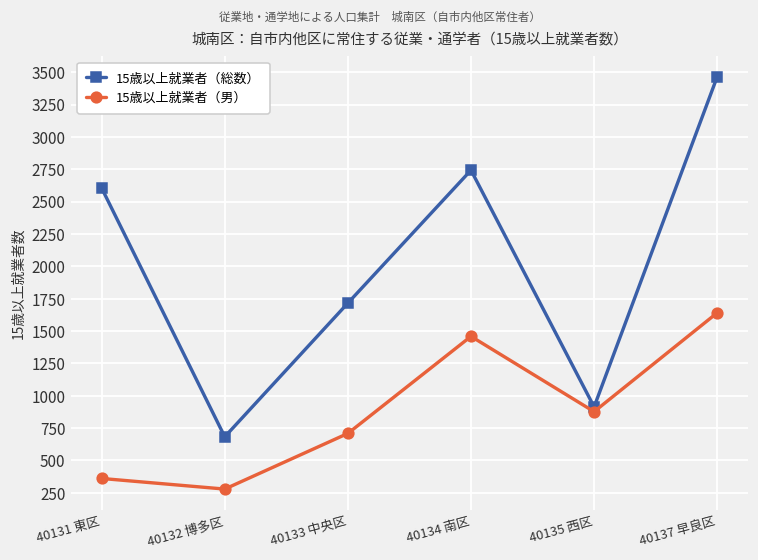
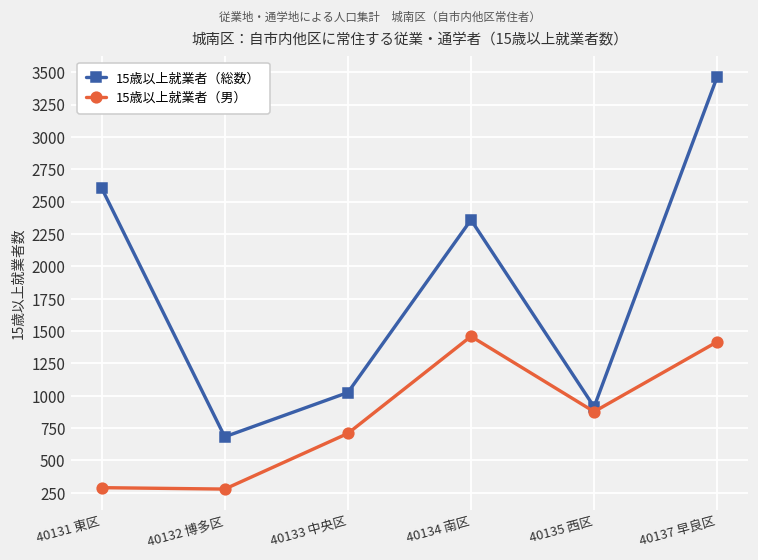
15歳以上就業者（男）, 40131 東区: 360 -> 290
15歳以上就業者（総数）, 40133 中央区: 1720 -> 1030
15歳以上就業者（総数）, 40134 南区: 2740 -> 2360
15歳以上就業者（男）, 40137 早良区: 1640 -> 1420
